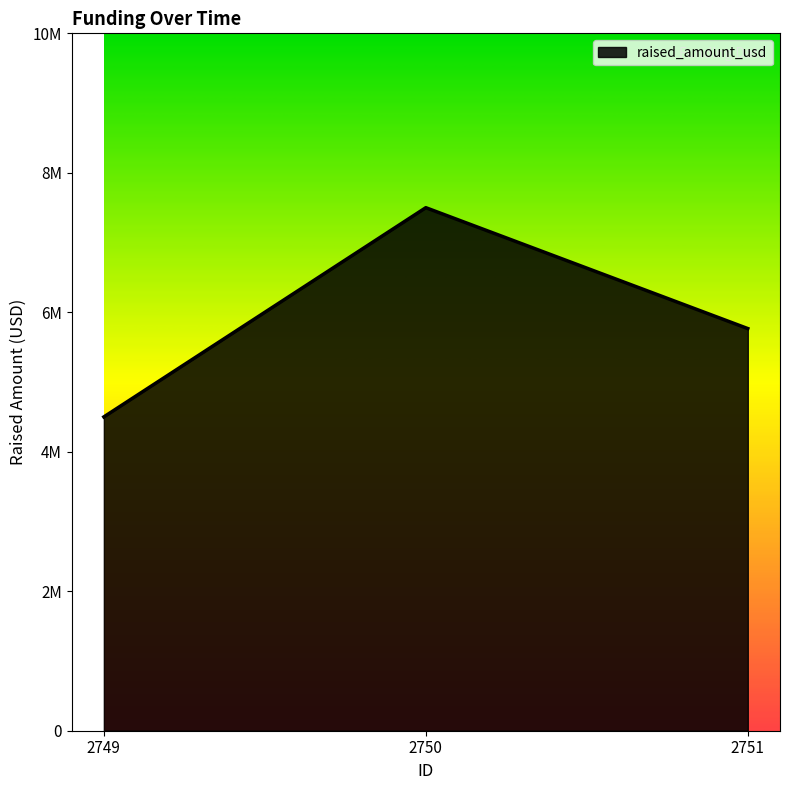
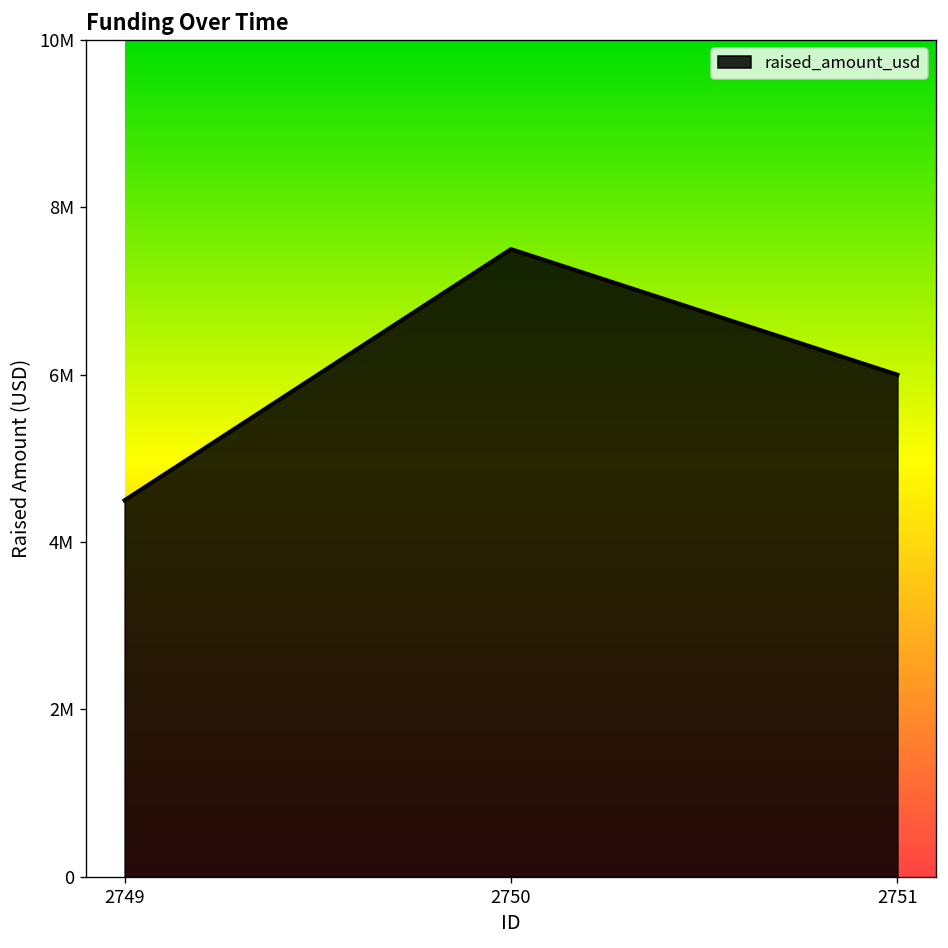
2751: 5800000 -> 6000000
